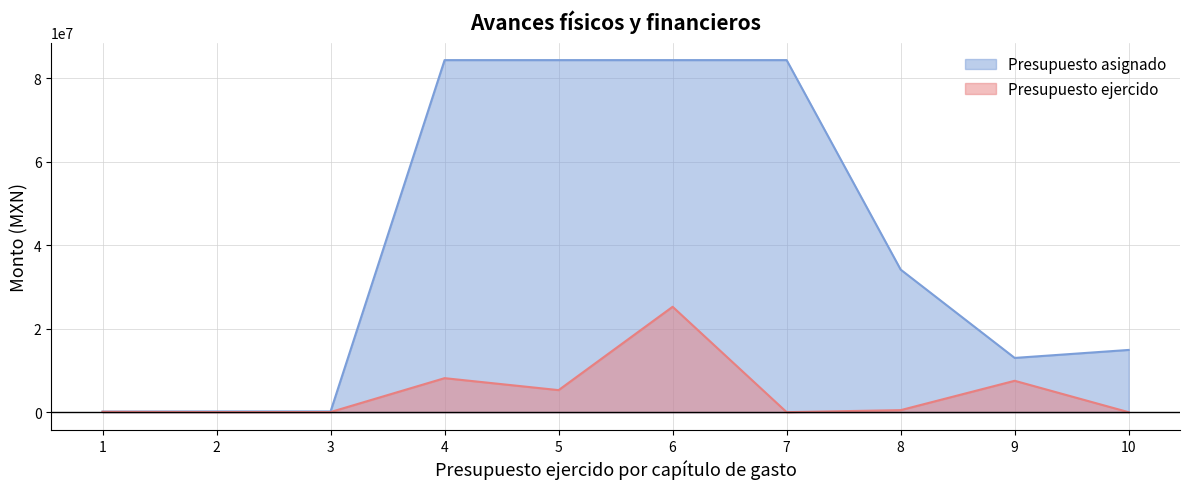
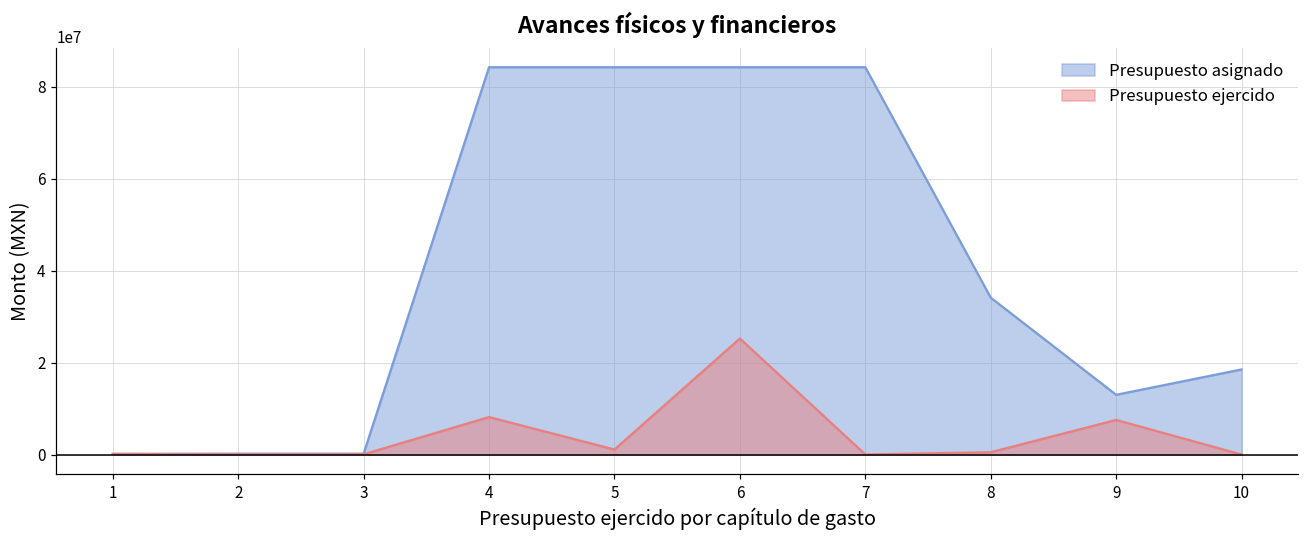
Presupuesto ejercido, 5: 5000000 -> 1000000
Presupuesto asignado, 10: 15000000 -> 19000000
